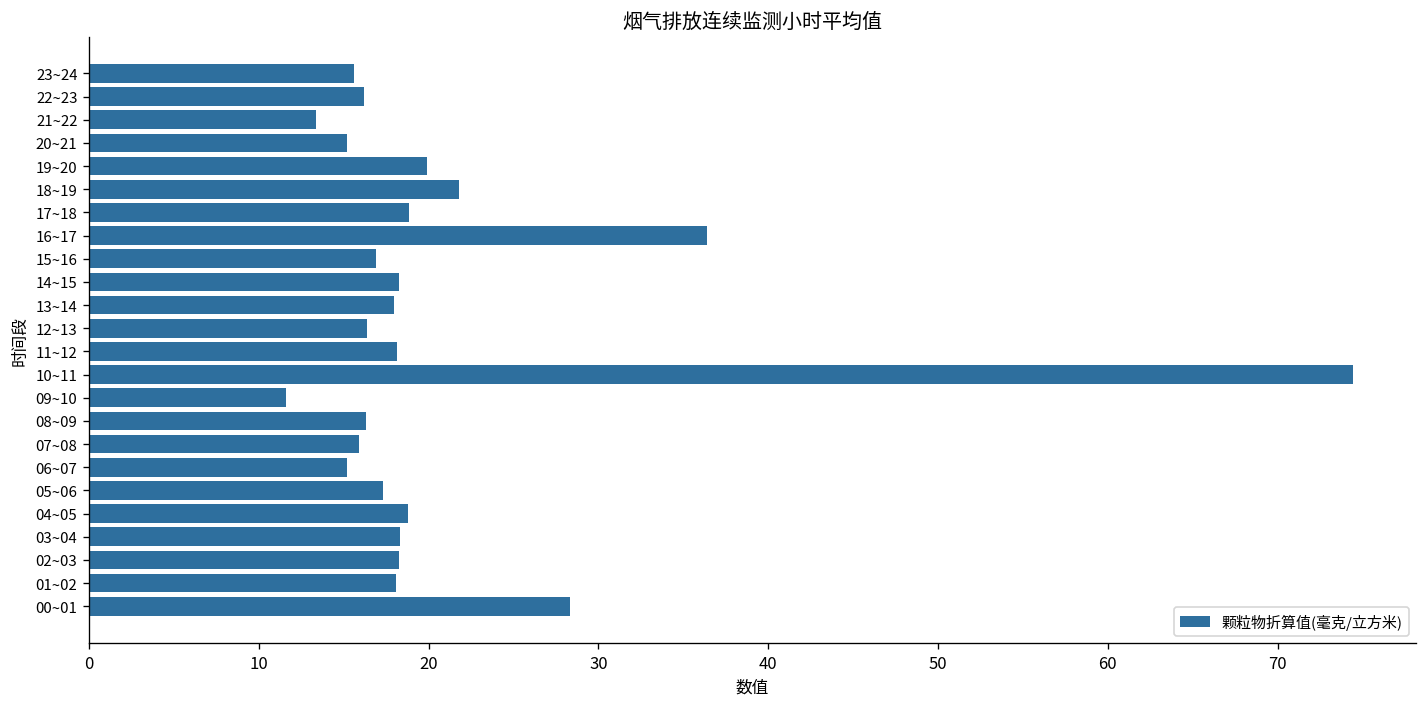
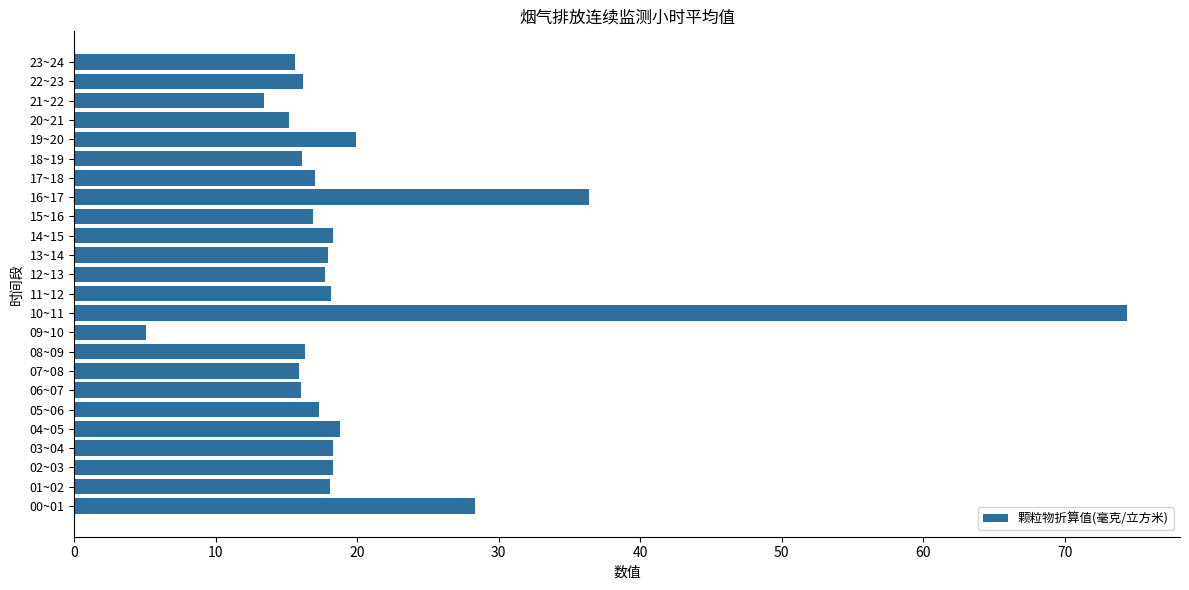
18~19: 21.8 -> 16.1
17~18: 18.8 -> 17.0
12~13: 16.4 -> 17.7
09~10: 11.6 -> 5.1
06~07: 15.2 -> 16.0
